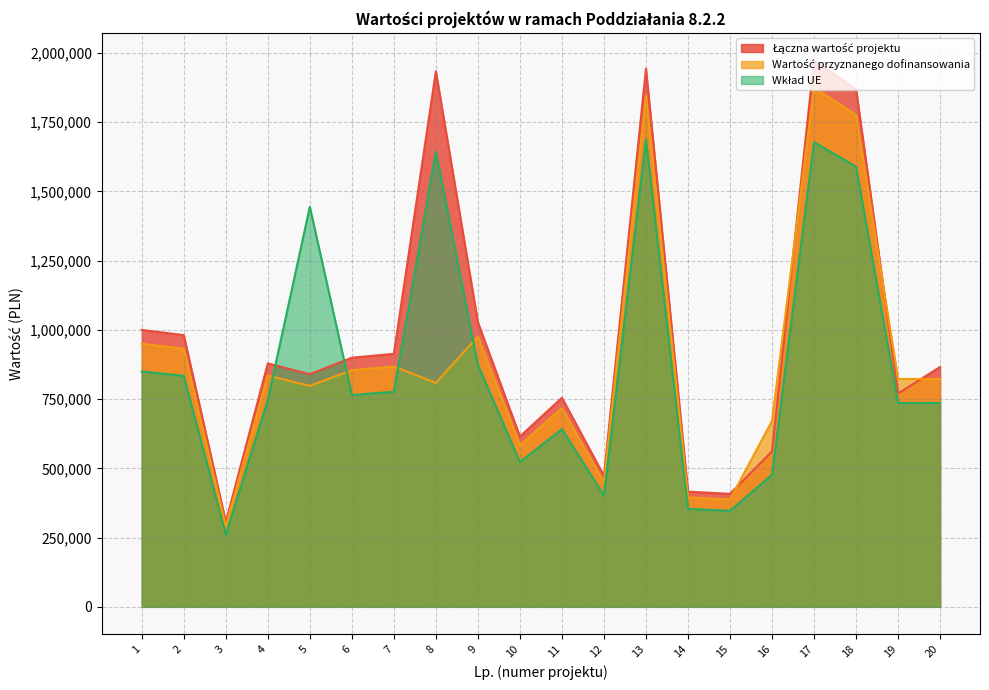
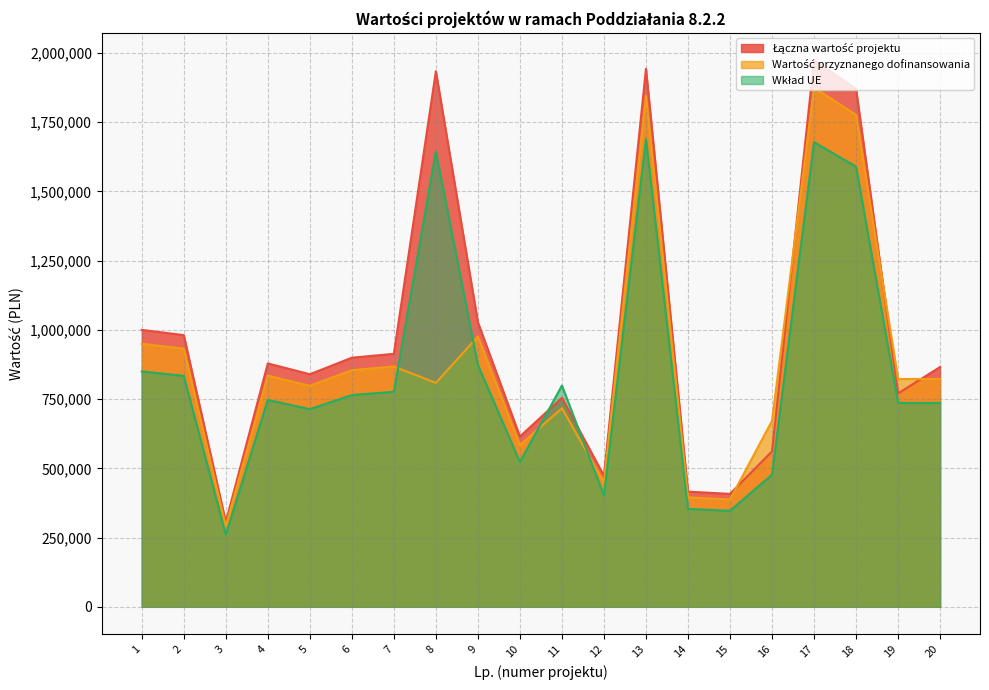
Wkład UE, 5: 1,440,000 -> 710,000
Wkład UE, 11: 640,000 -> 800,000
